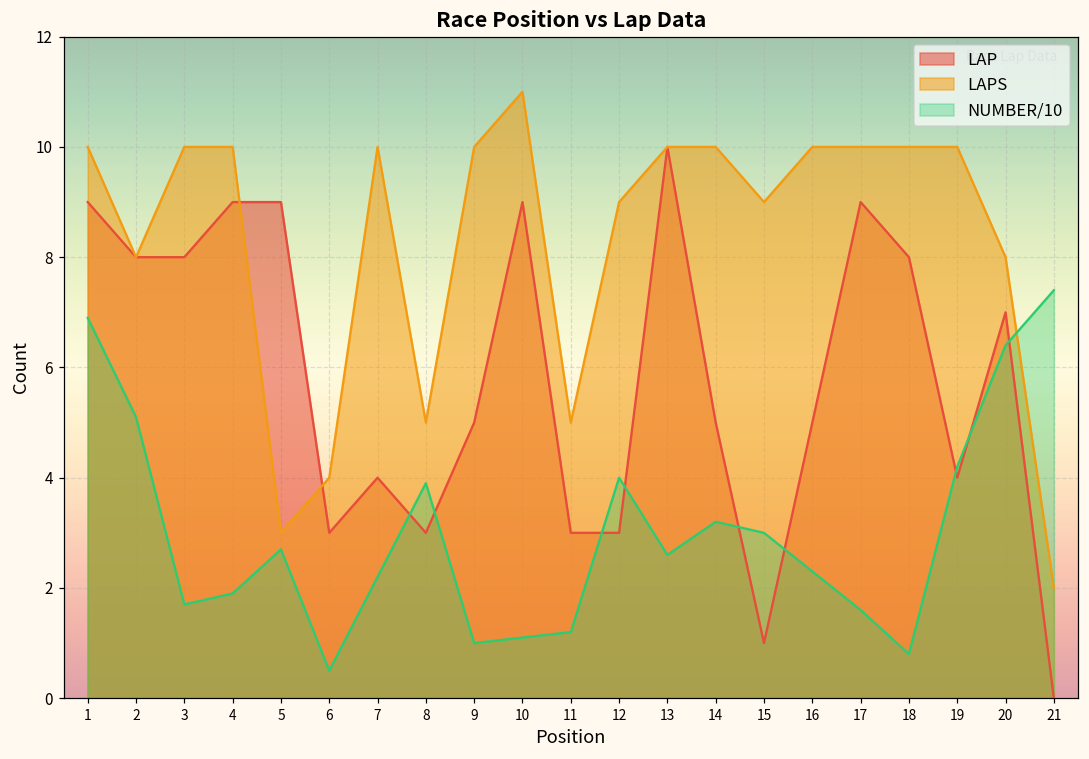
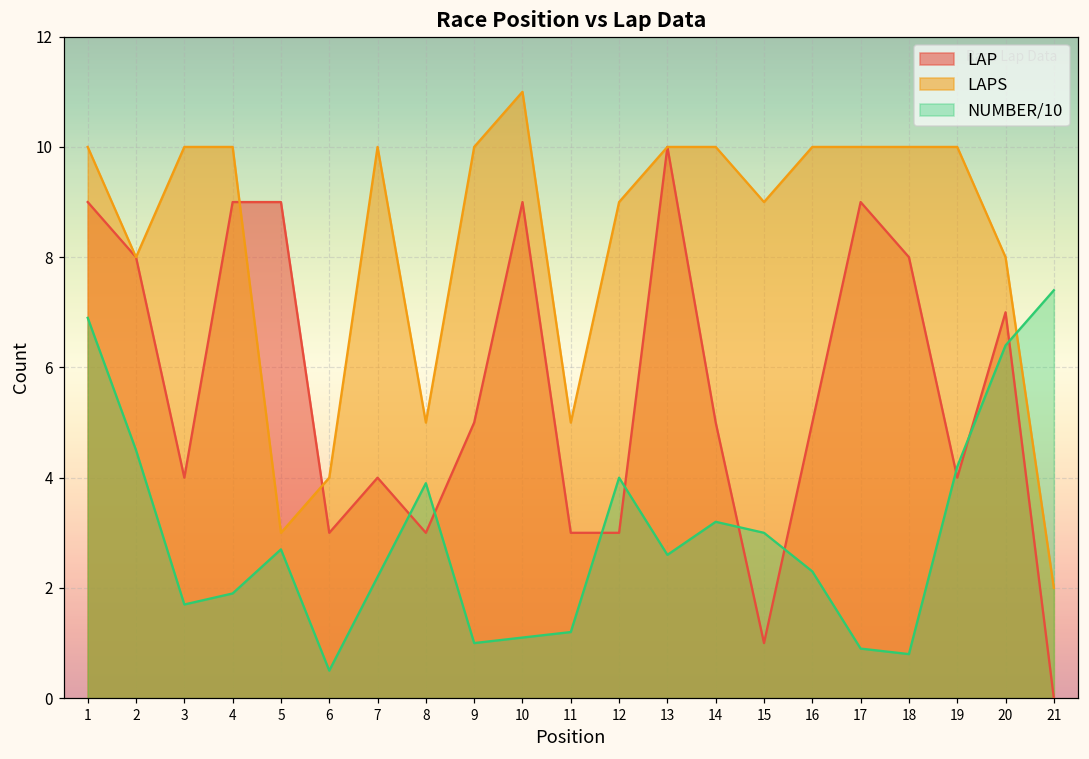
NUMBER/10, 2: 5.1 -> 4.5
LAP, 3: 8 -> 4
NUMBER/10, 17: 1.6 -> 0.9
